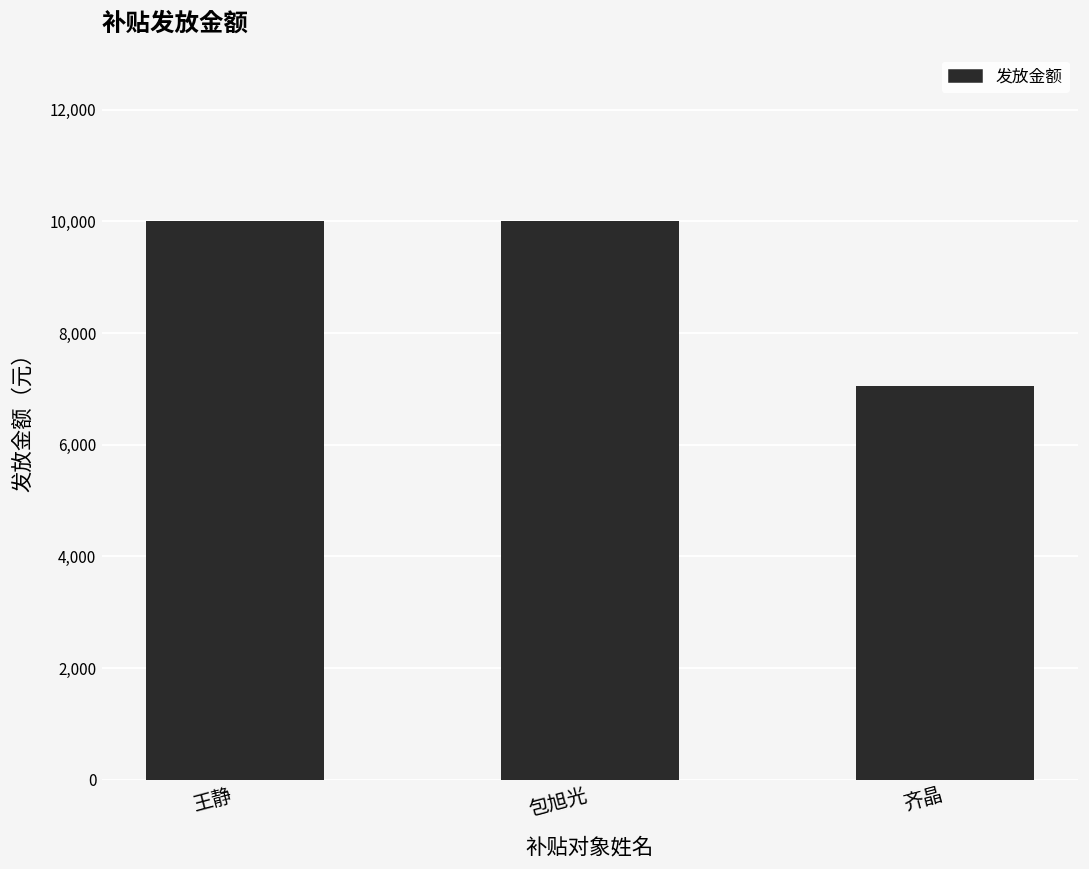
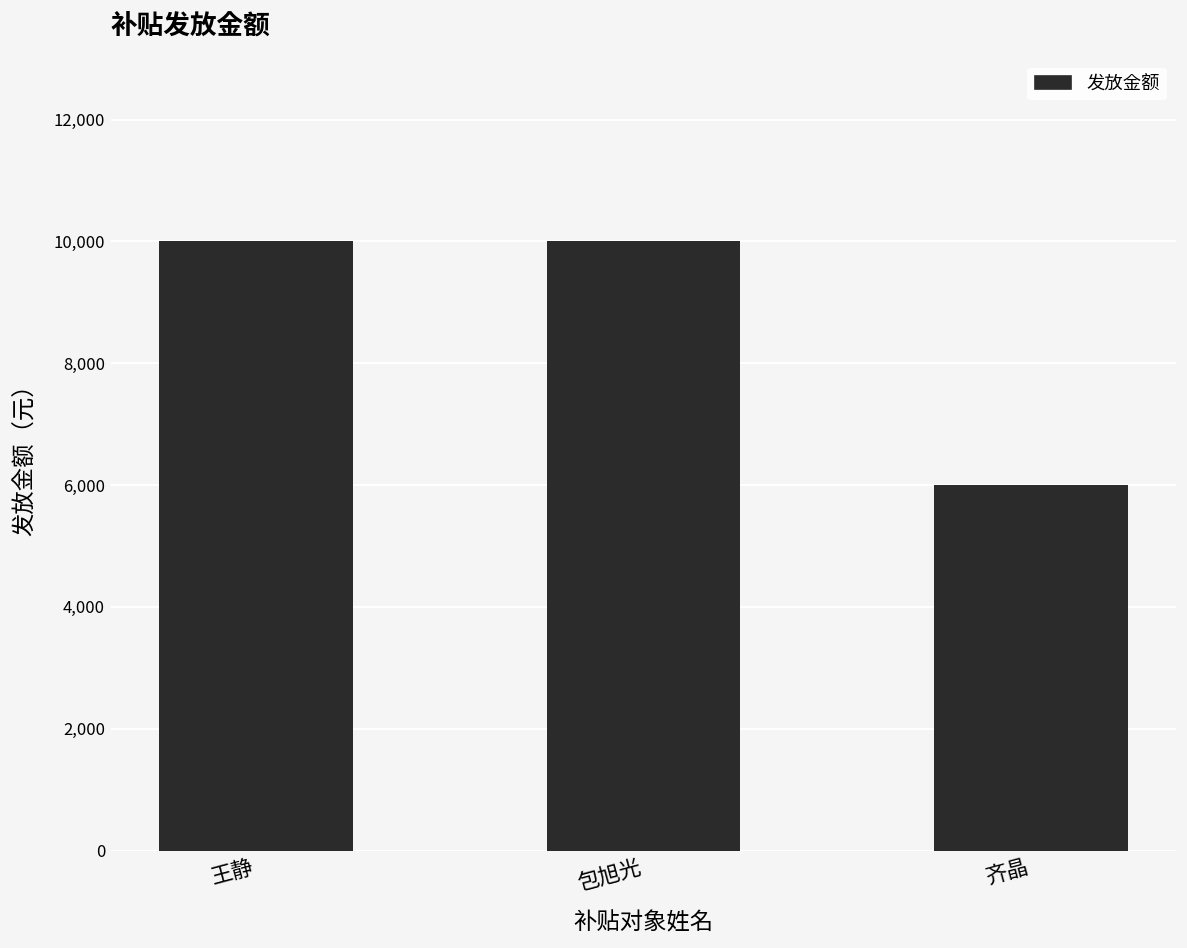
齐晶: 7,000 -> 6,000
